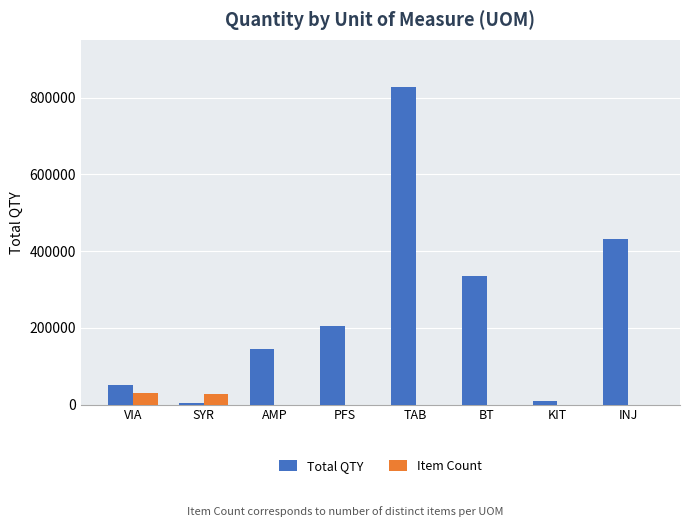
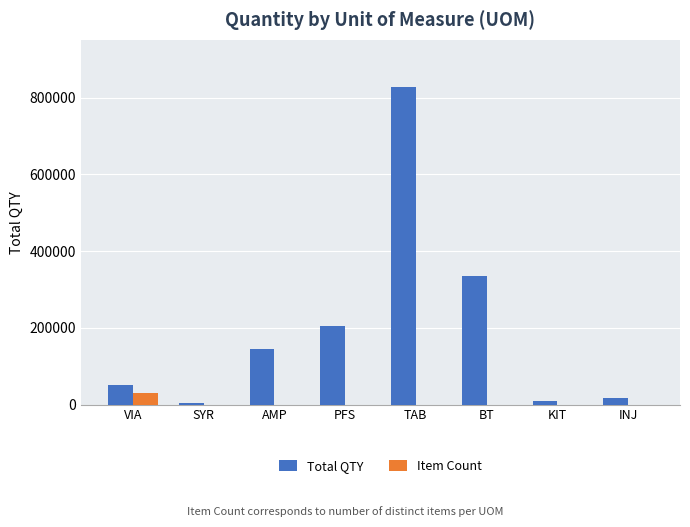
Item Count, SYR: 30000 -> 0
Total QTY, INJ: 430000 -> 20000
